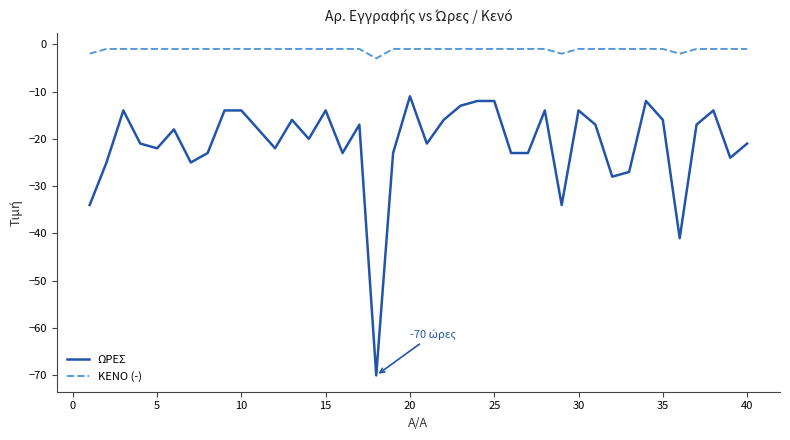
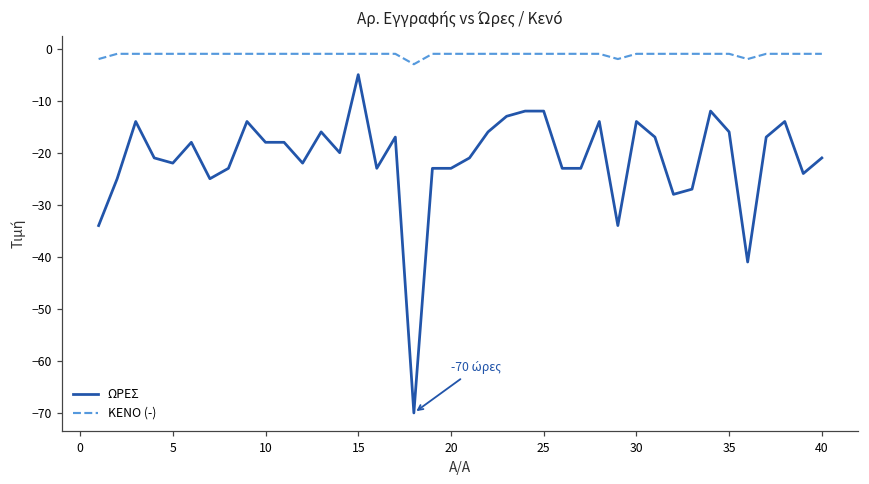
ΩΡΕΣ, 10: -14 -> -18
ΩΡΕΣ, 15: -14 -> -5
ΩΡΕΣ, 20: -11 -> -23
